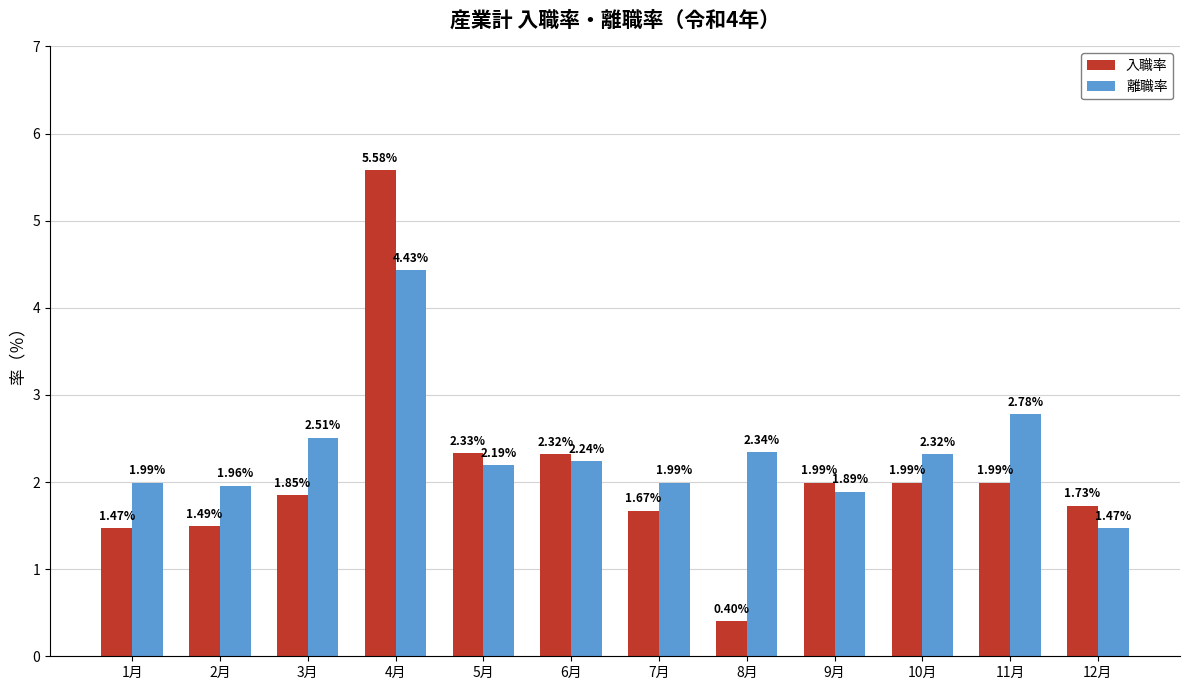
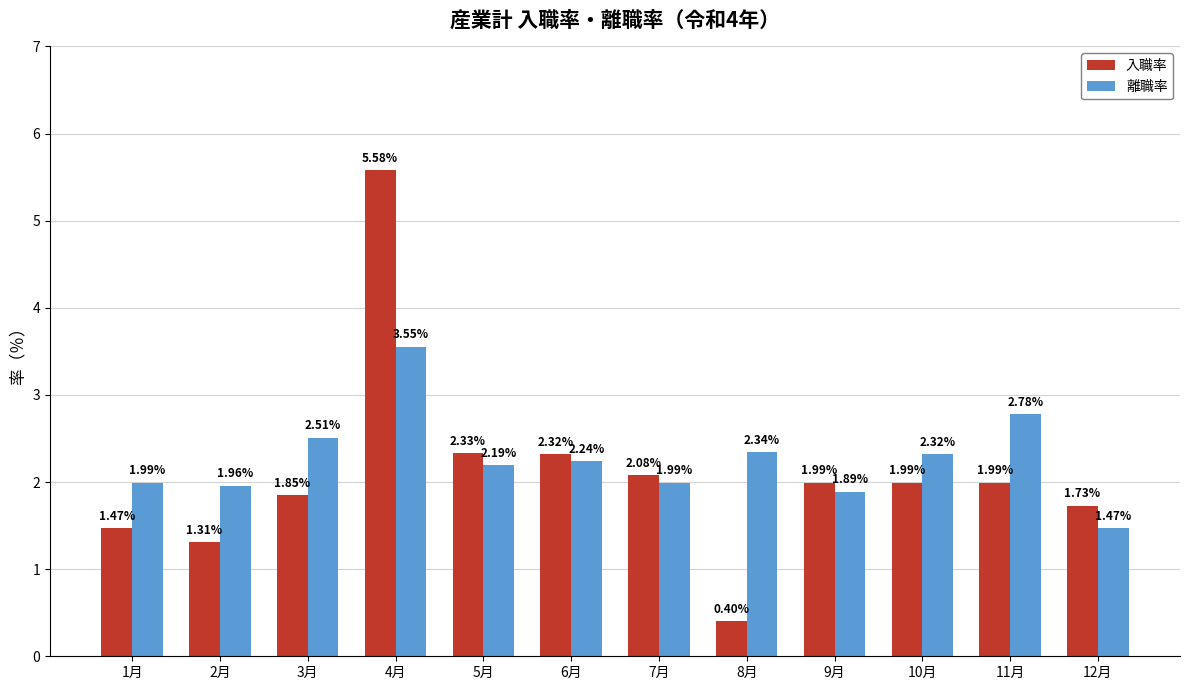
入職率, 2月: 1.49% -> 1.31%
離職率, 4月: 4.43% -> 3.55%
入職率, 7月: 1.67% -> 2.08%
